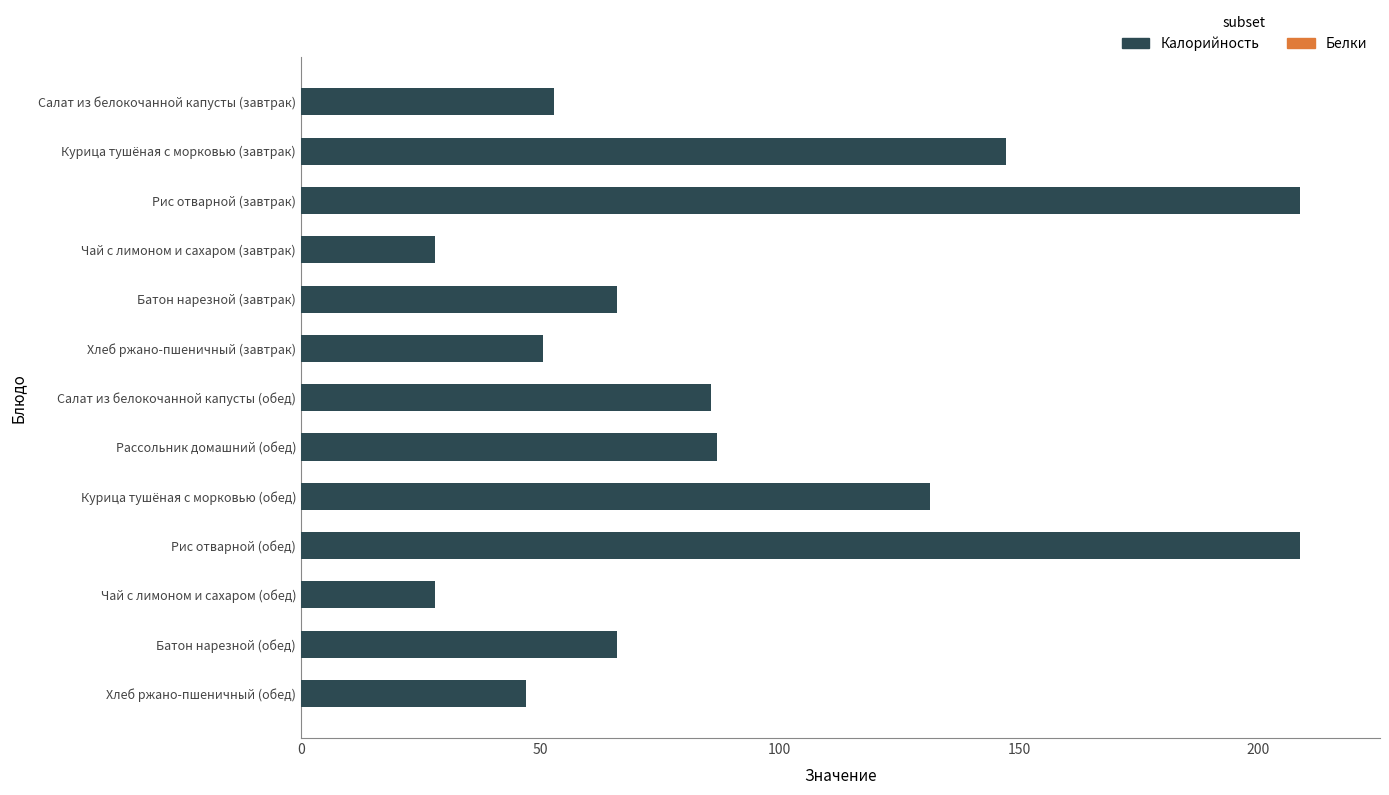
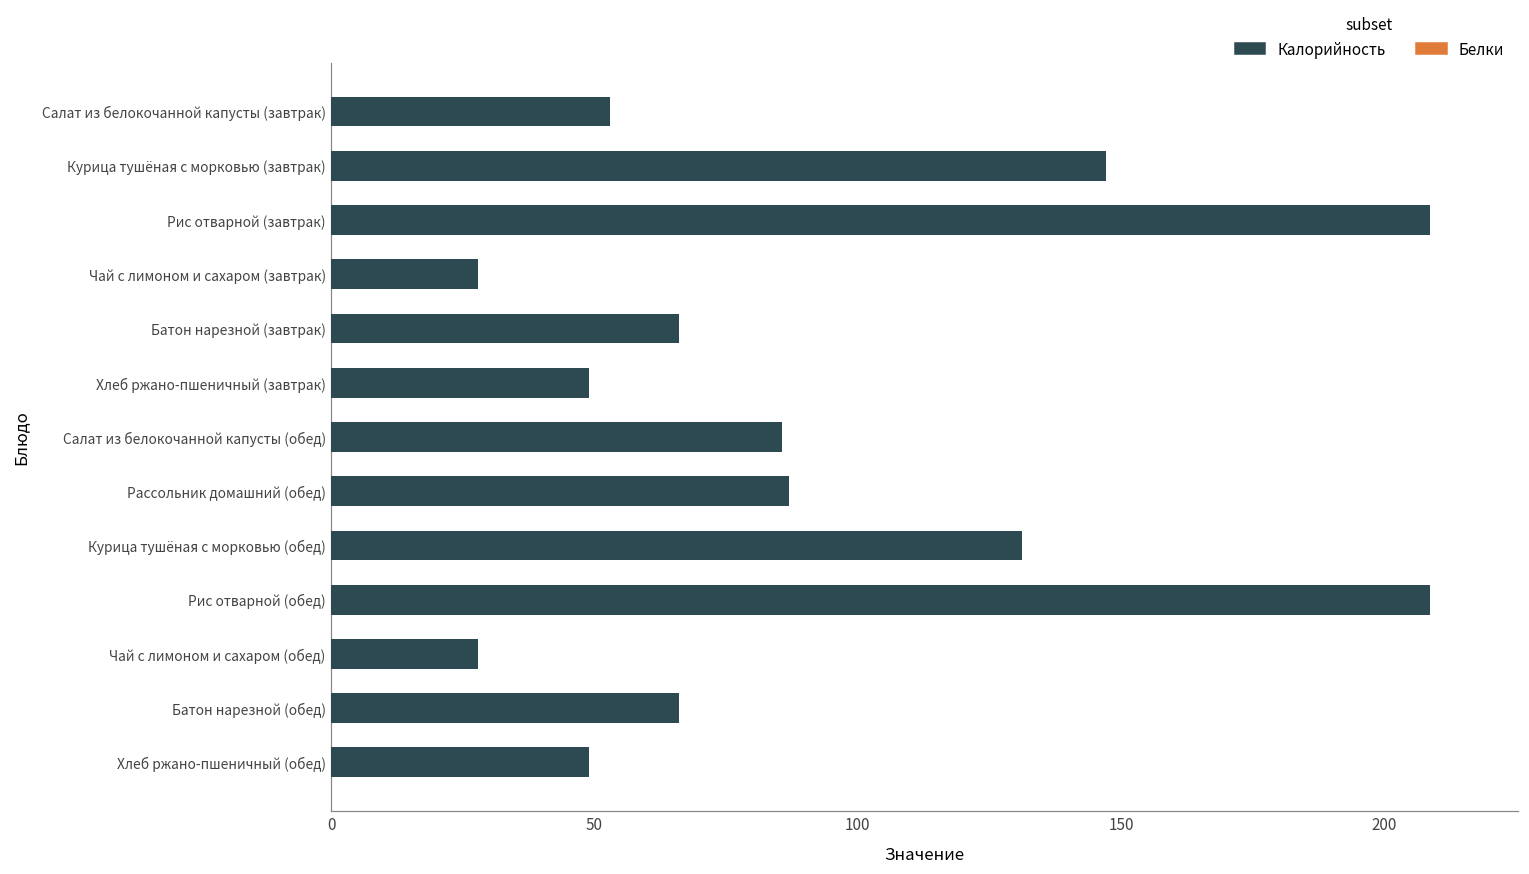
Калорийность, Хлеб ржано-пшеничный (завтрак): 51 -> 49
Калорийность, Хлеб ржано-пшеничный (обед): 47 -> 49
